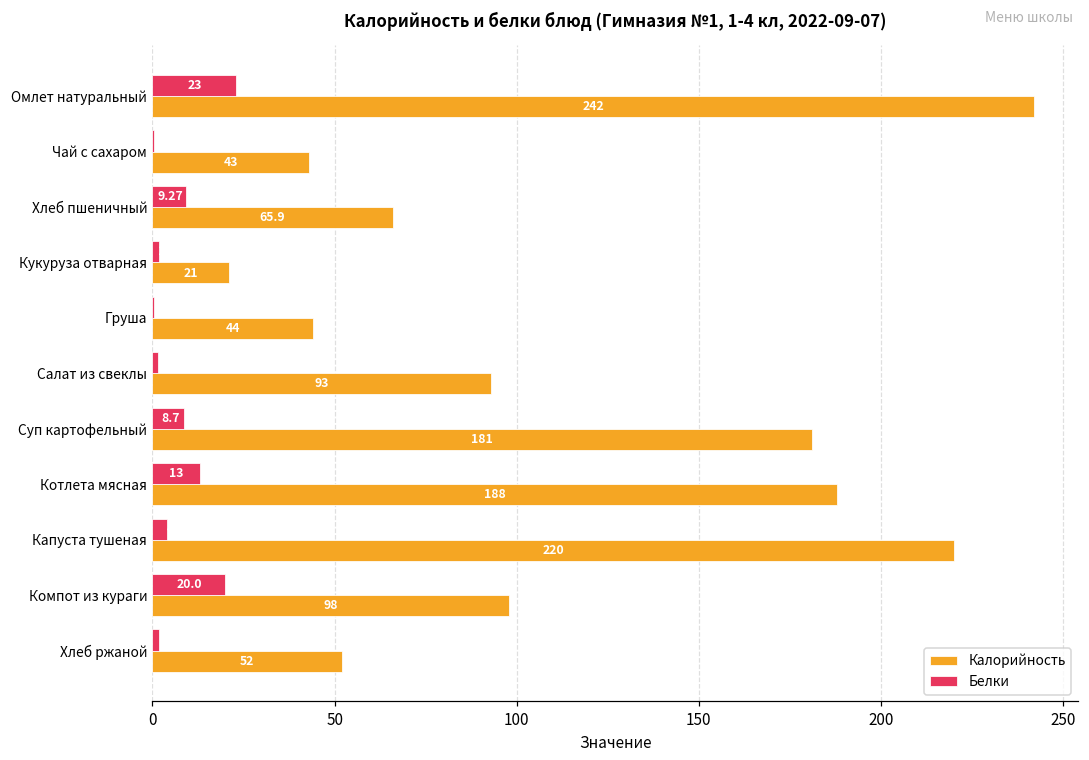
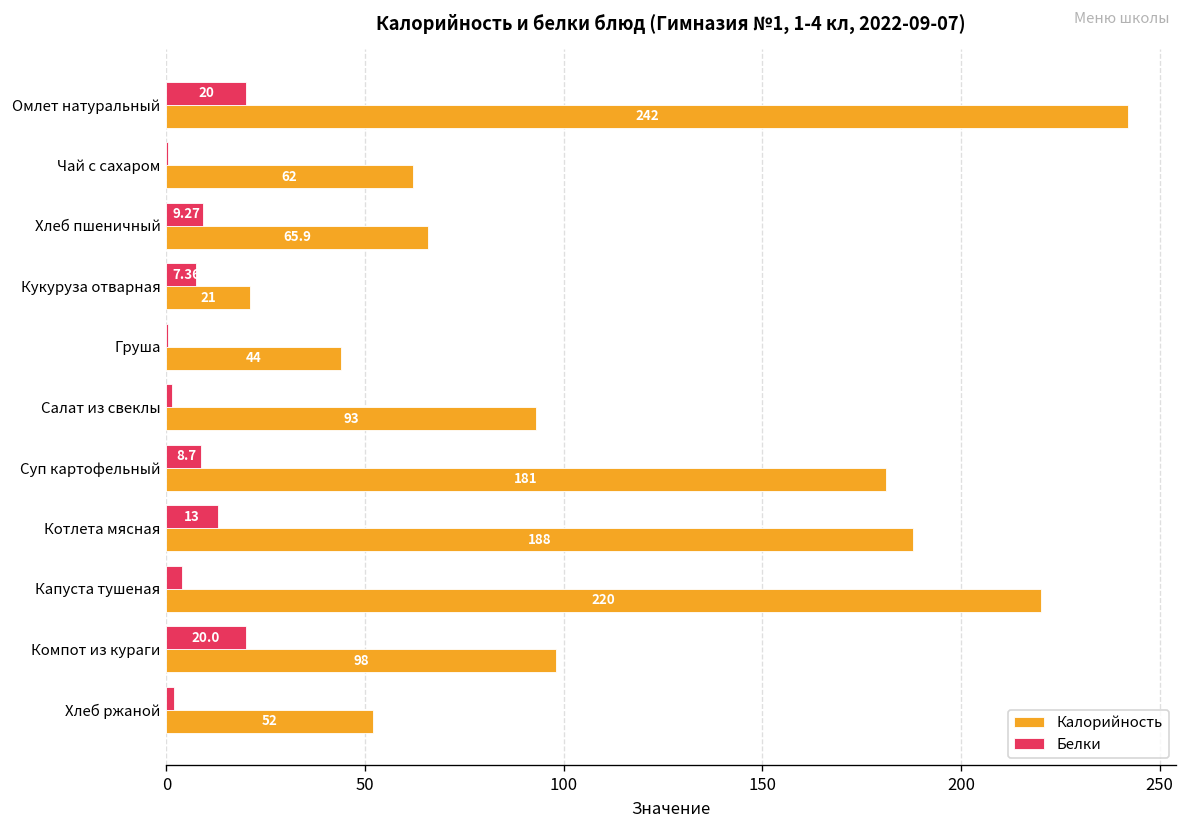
Белки, Омлет натуральный: 23 -> 20
Калорийность, Чай с сахаром: 43 -> 62
Белки, Кукуруза отварная: 2 -> 7
